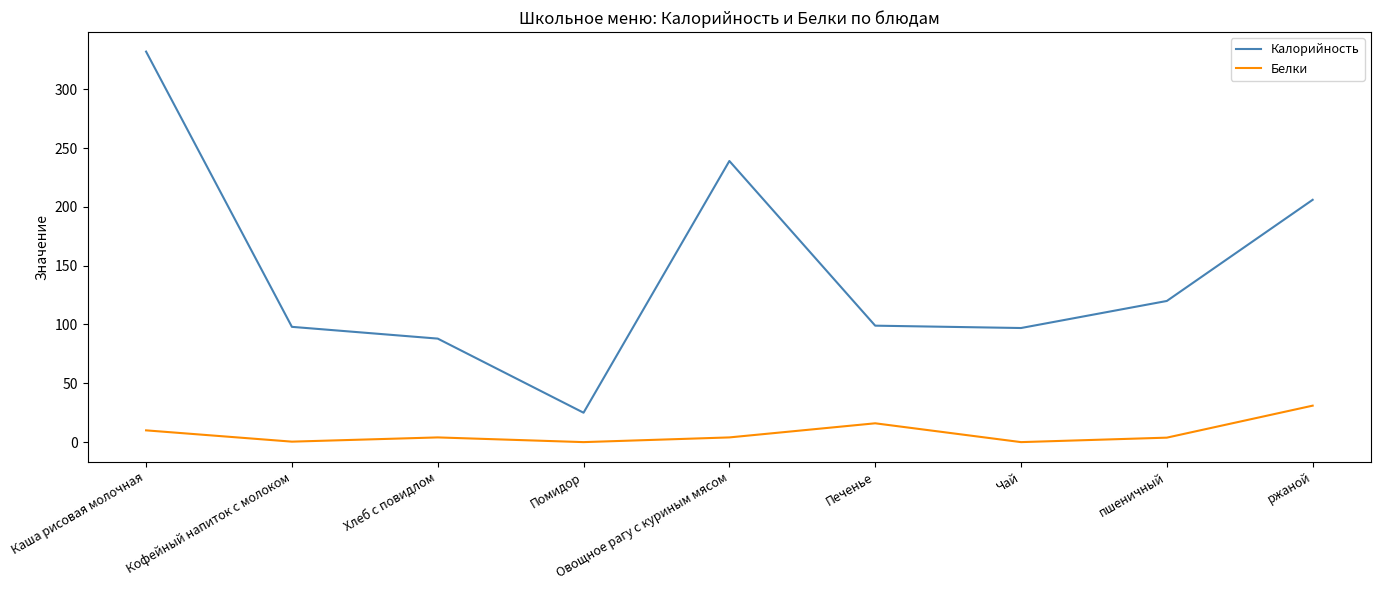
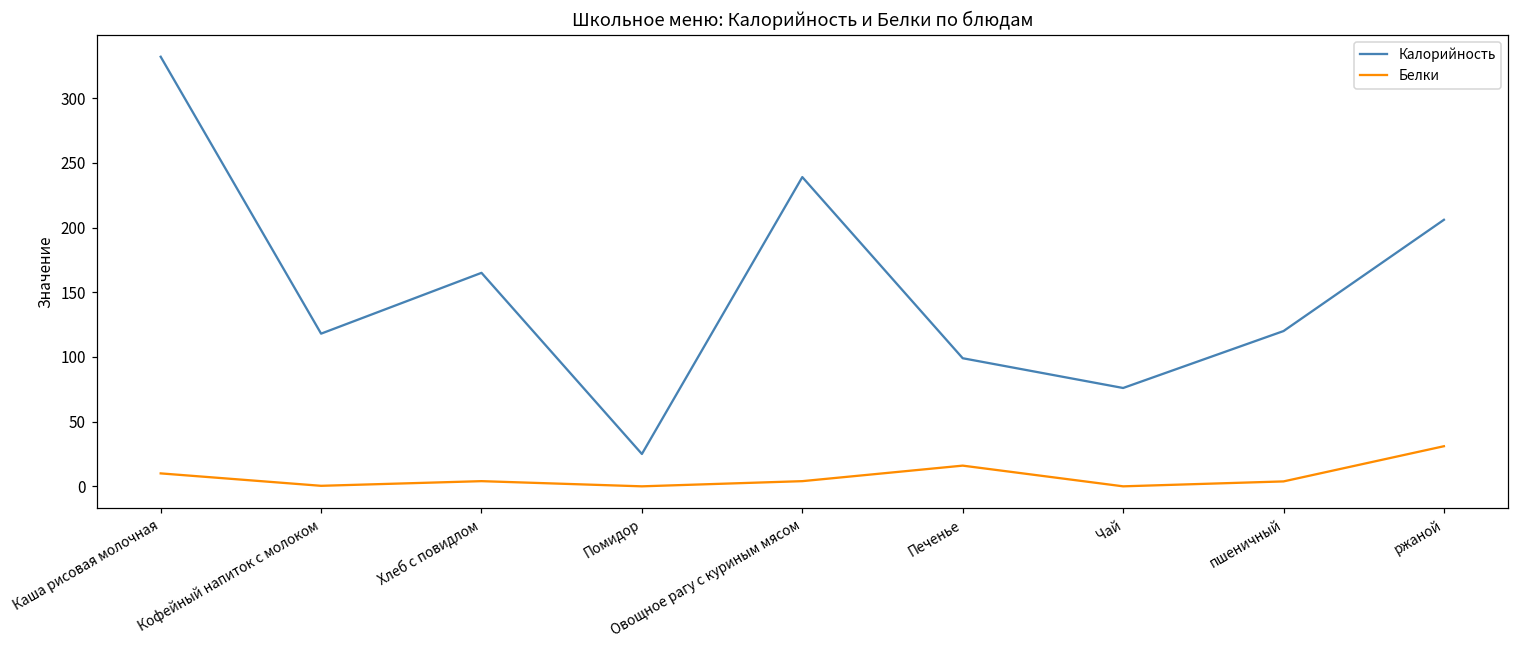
Калорийность, Кофейный напиток с молоком: 98 -> 118
Калорийность, Хлеб с повидлом: 88 -> 165
Калорийность, Чай: 97 -> 76
